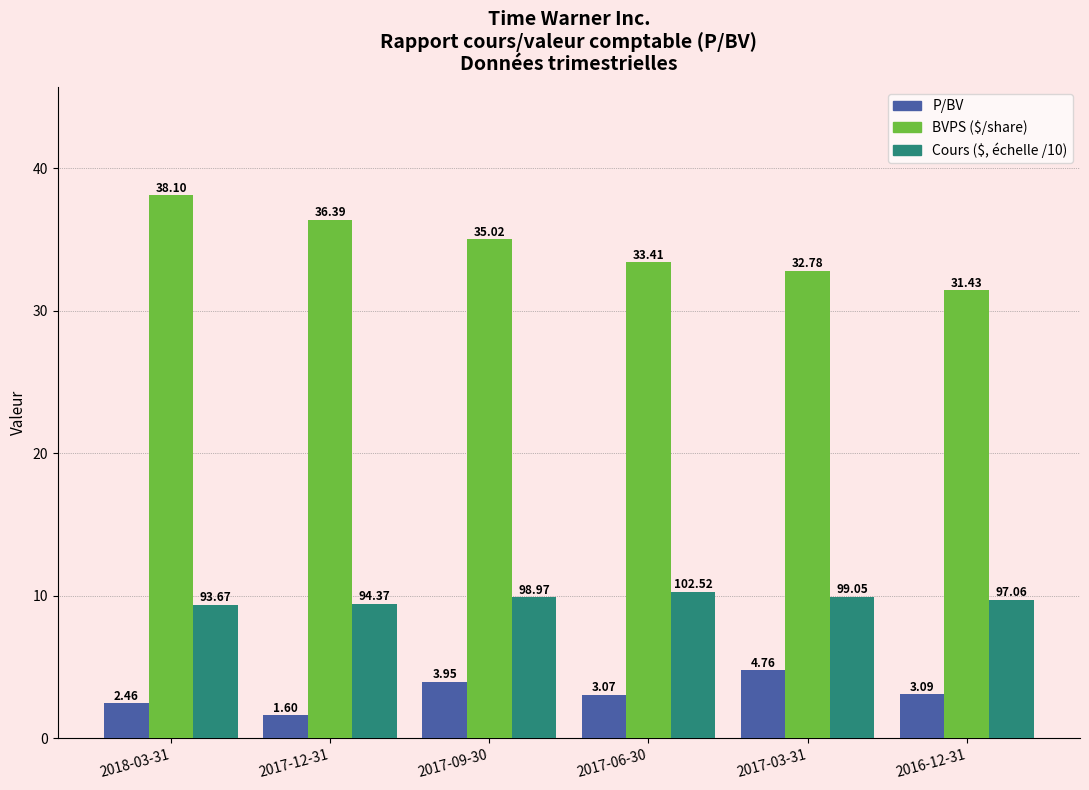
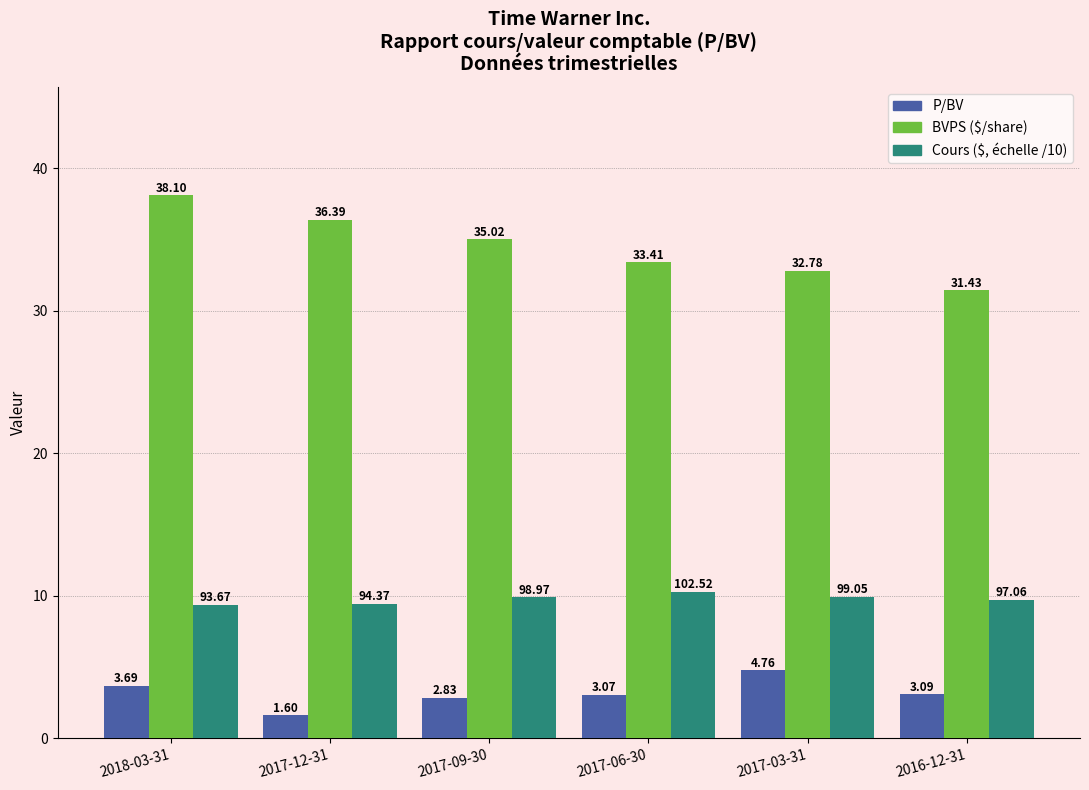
P/BV, 2018-03-31: 2.46 -> 3.69
P/BV, 2017-09-30: 3.95 -> 2.83
